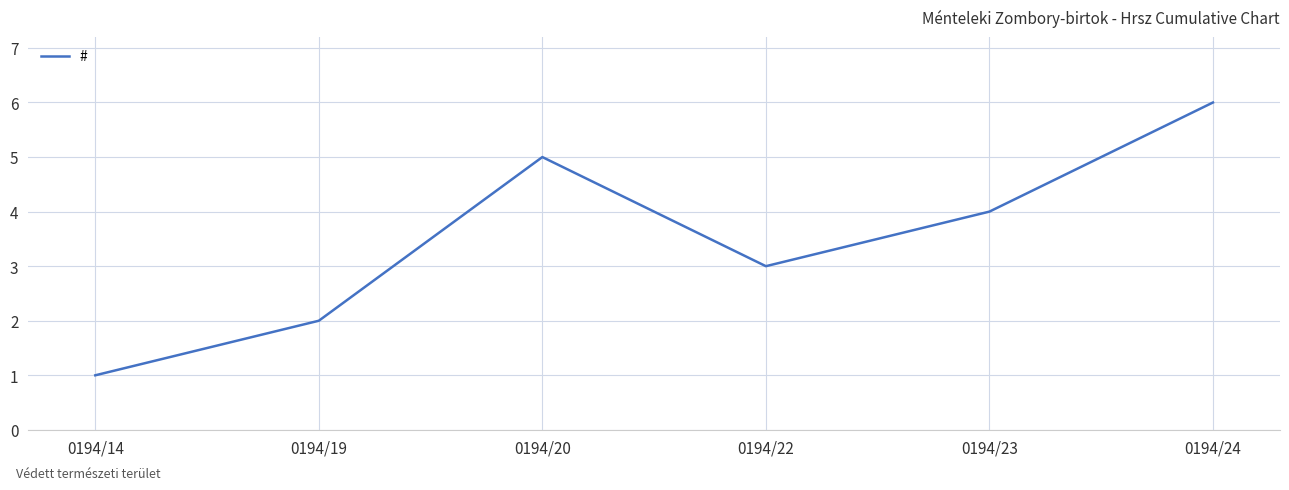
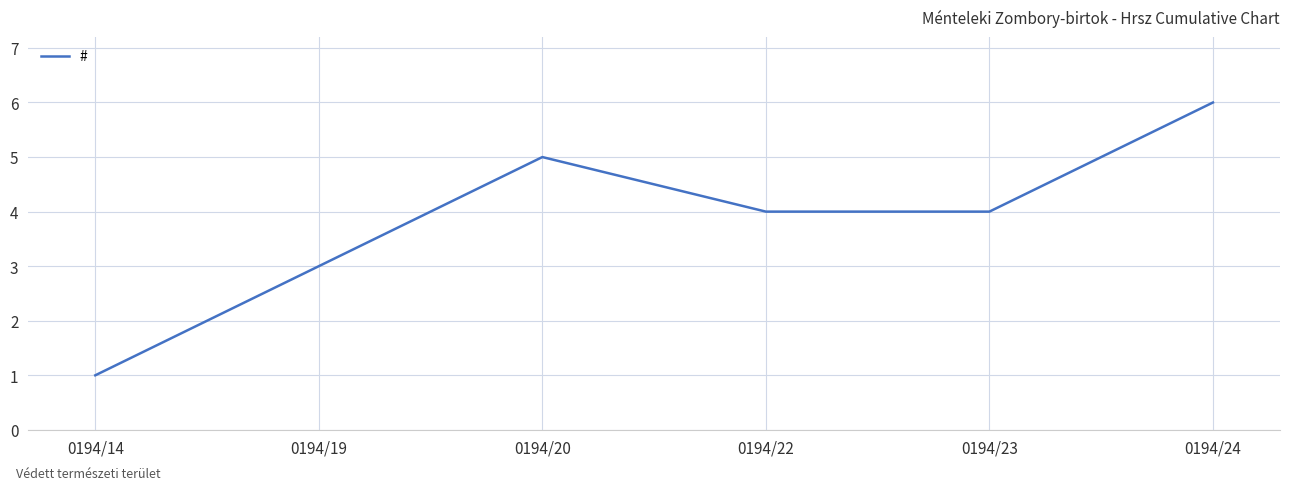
0194/19: 2 -> 3
0194/22: 3 -> 4
